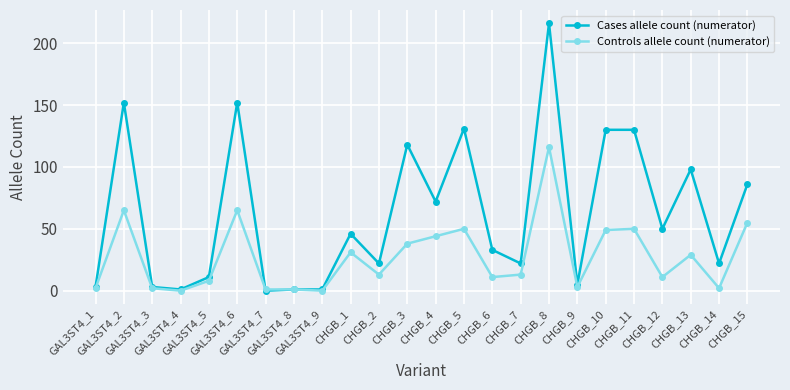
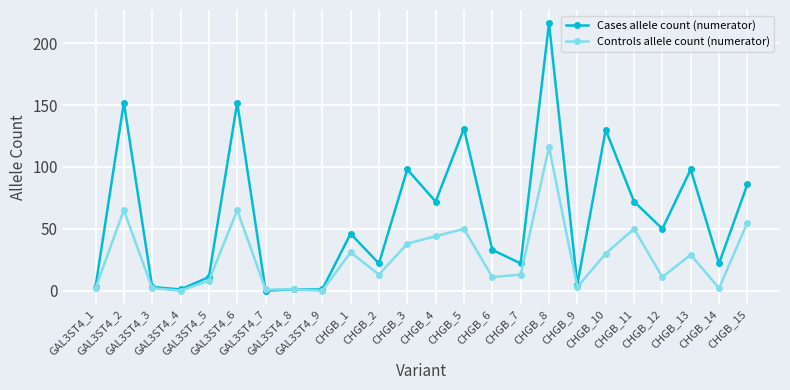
Cases allele count (numerator), CHGB_3: 118 -> 98
Controls allele count (numerator), CHGB_10: 49 -> 30
Cases allele count (numerator), CHGB_11: 130 -> 72
